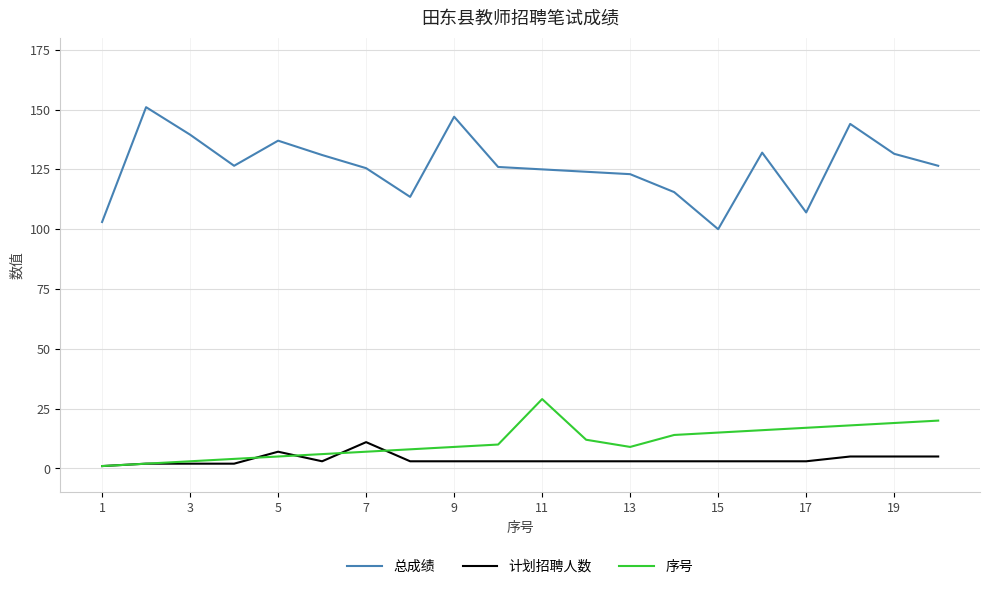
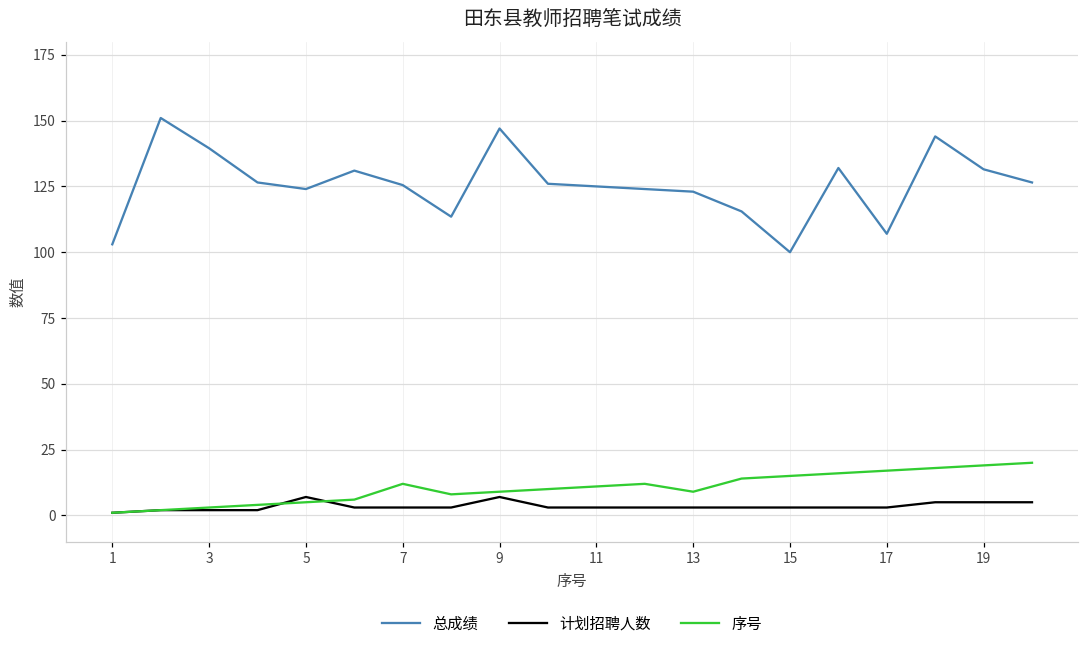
总成绩, 5: 137 -> 124
计划招聘人数, 7: 11 -> 3
序号, 7: 7 -> 12
计划招聘人数, 9: 3 -> 7
序号, 11: 29 -> 11
